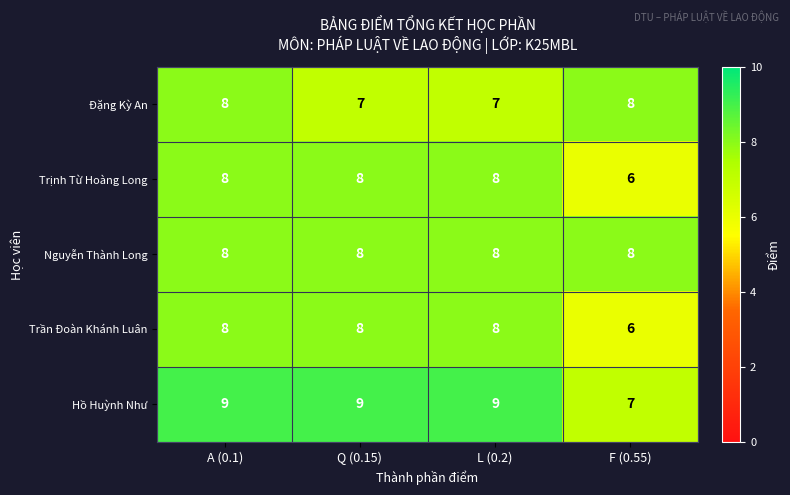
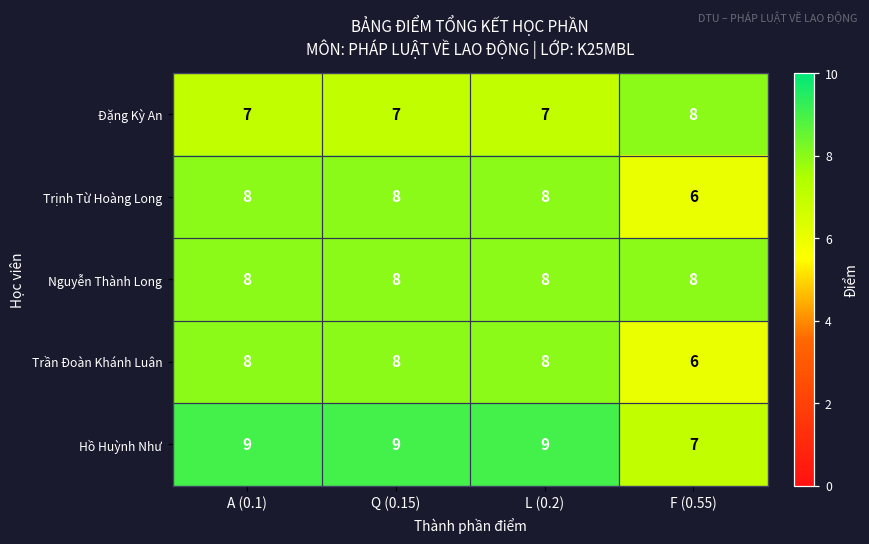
Đặng Kỳ An, A (0.1): 8 -> 7
